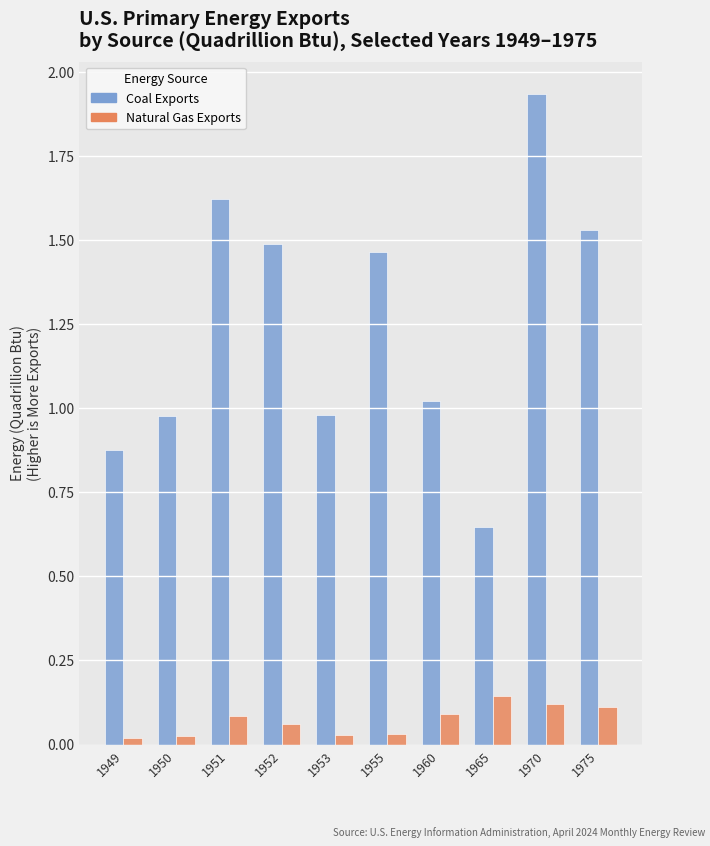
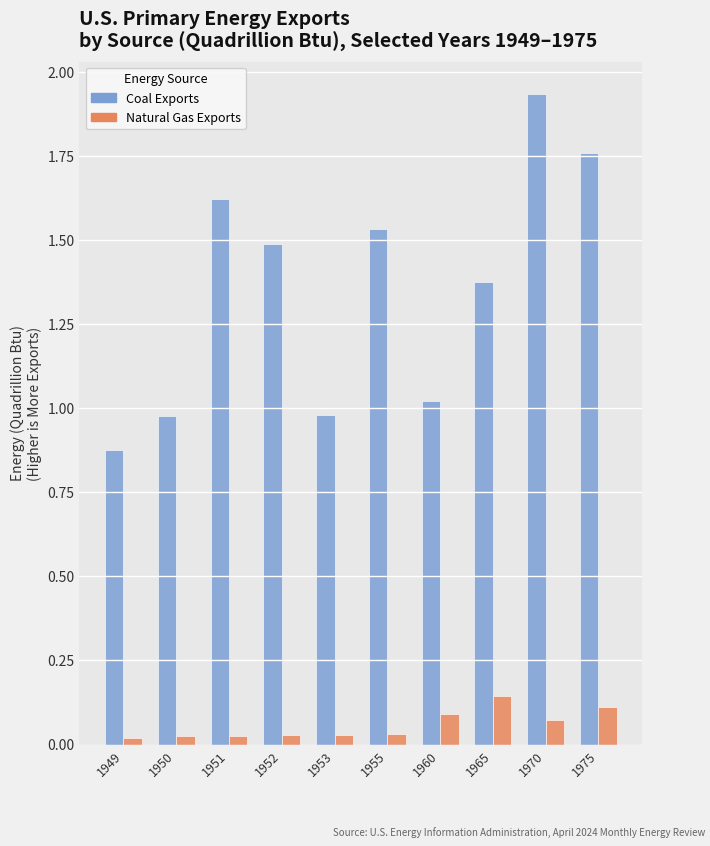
Natural Gas Exports, 1951: 0.09 -> 0.03
Natural Gas Exports, 1952: 0.06 -> 0.03
Coal Exports, 1955: 1.46 -> 1.53
Coal Exports, 1965: 0.65 -> 1.38
Natural Gas Exports, 1970: 0.12 -> 0.07
Coal Exports, 1975: 1.53 -> 1.76
